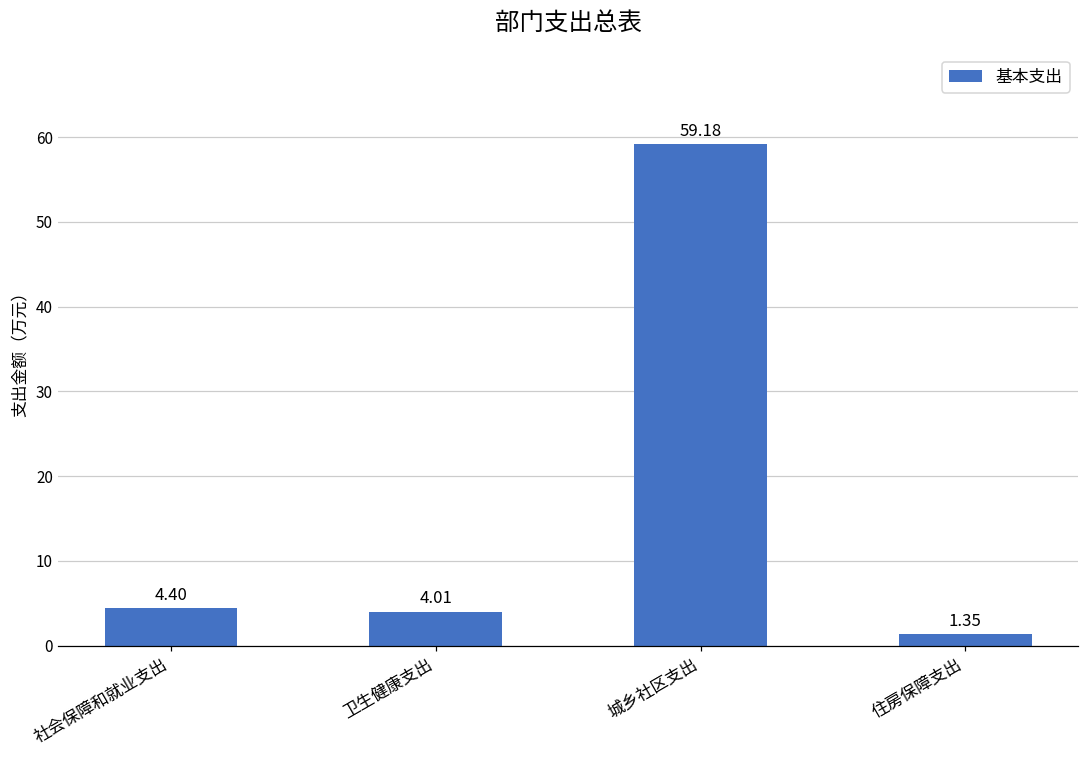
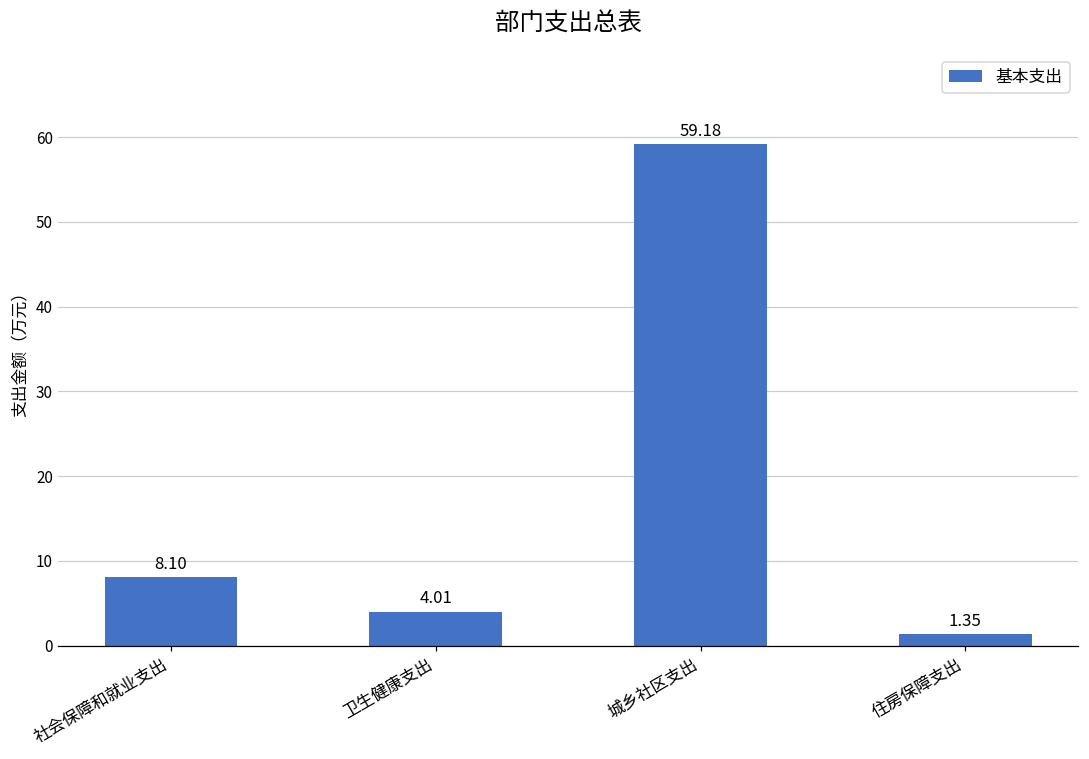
社会保障和就业支出: 4.40 -> 8.10
